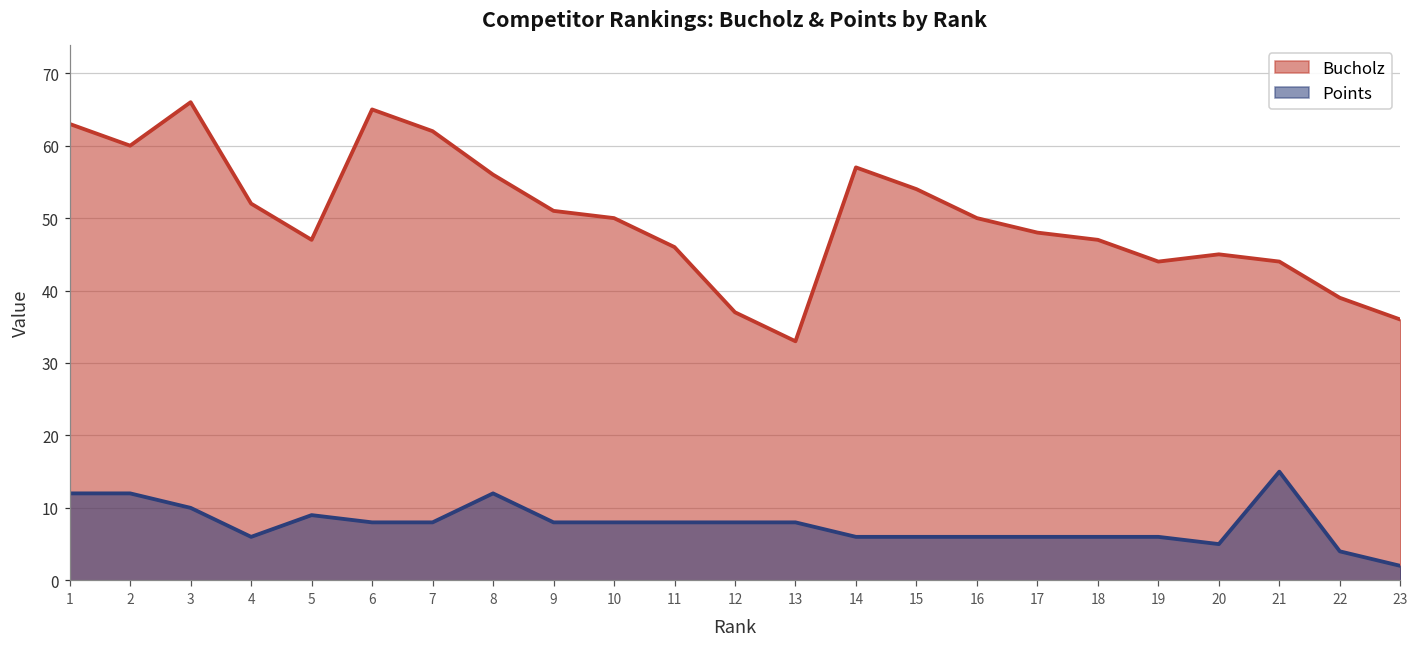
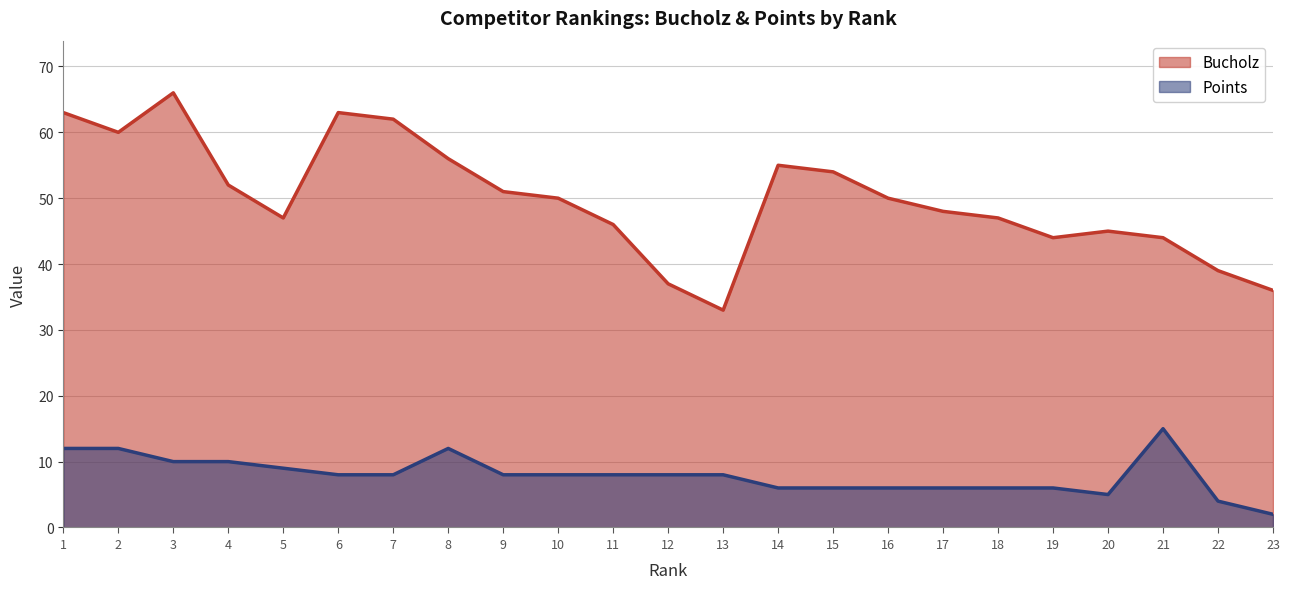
Points, 4: 6 -> 10
Bucholz, 6: 65 -> 63
Bucholz, 14: 57 -> 55
